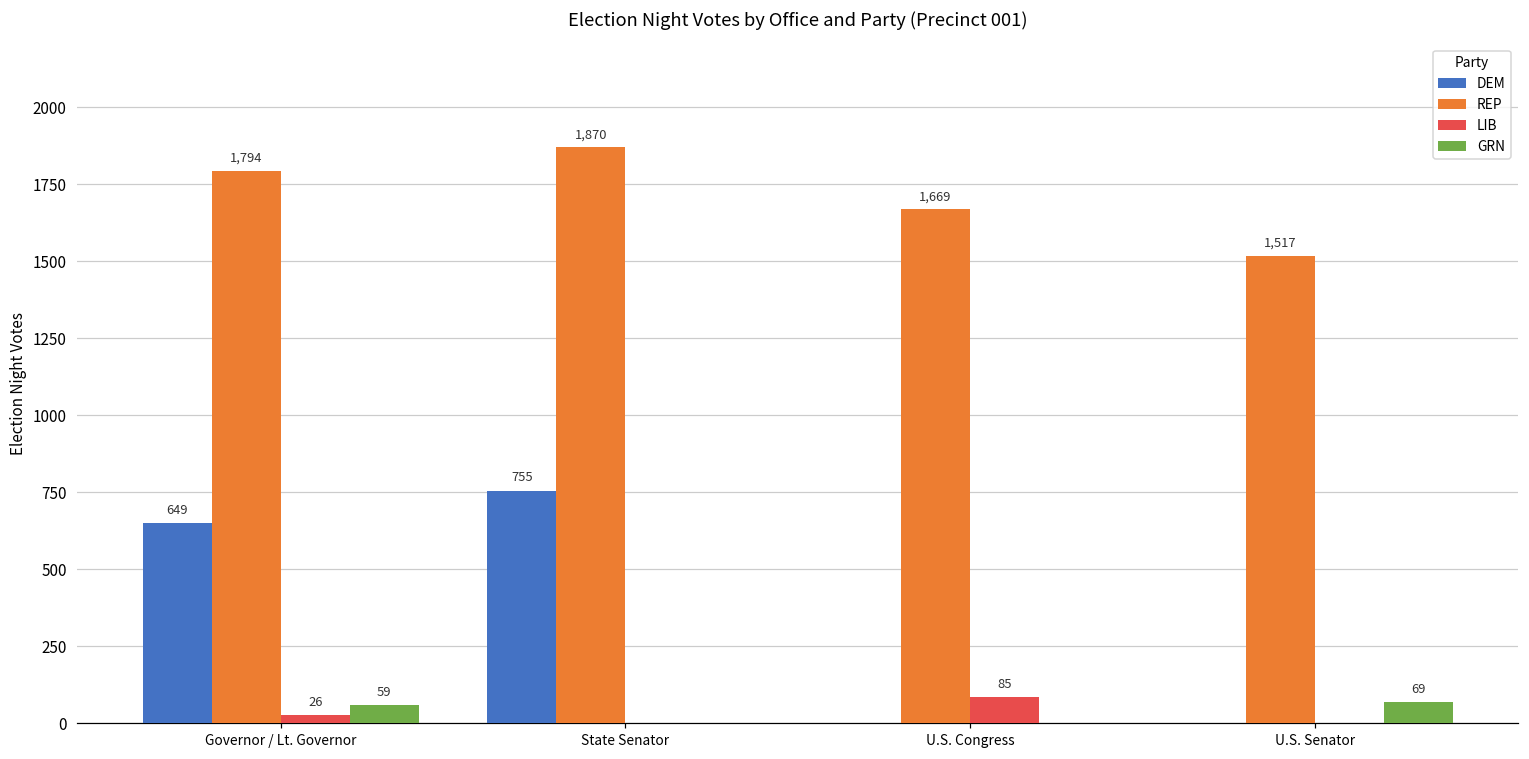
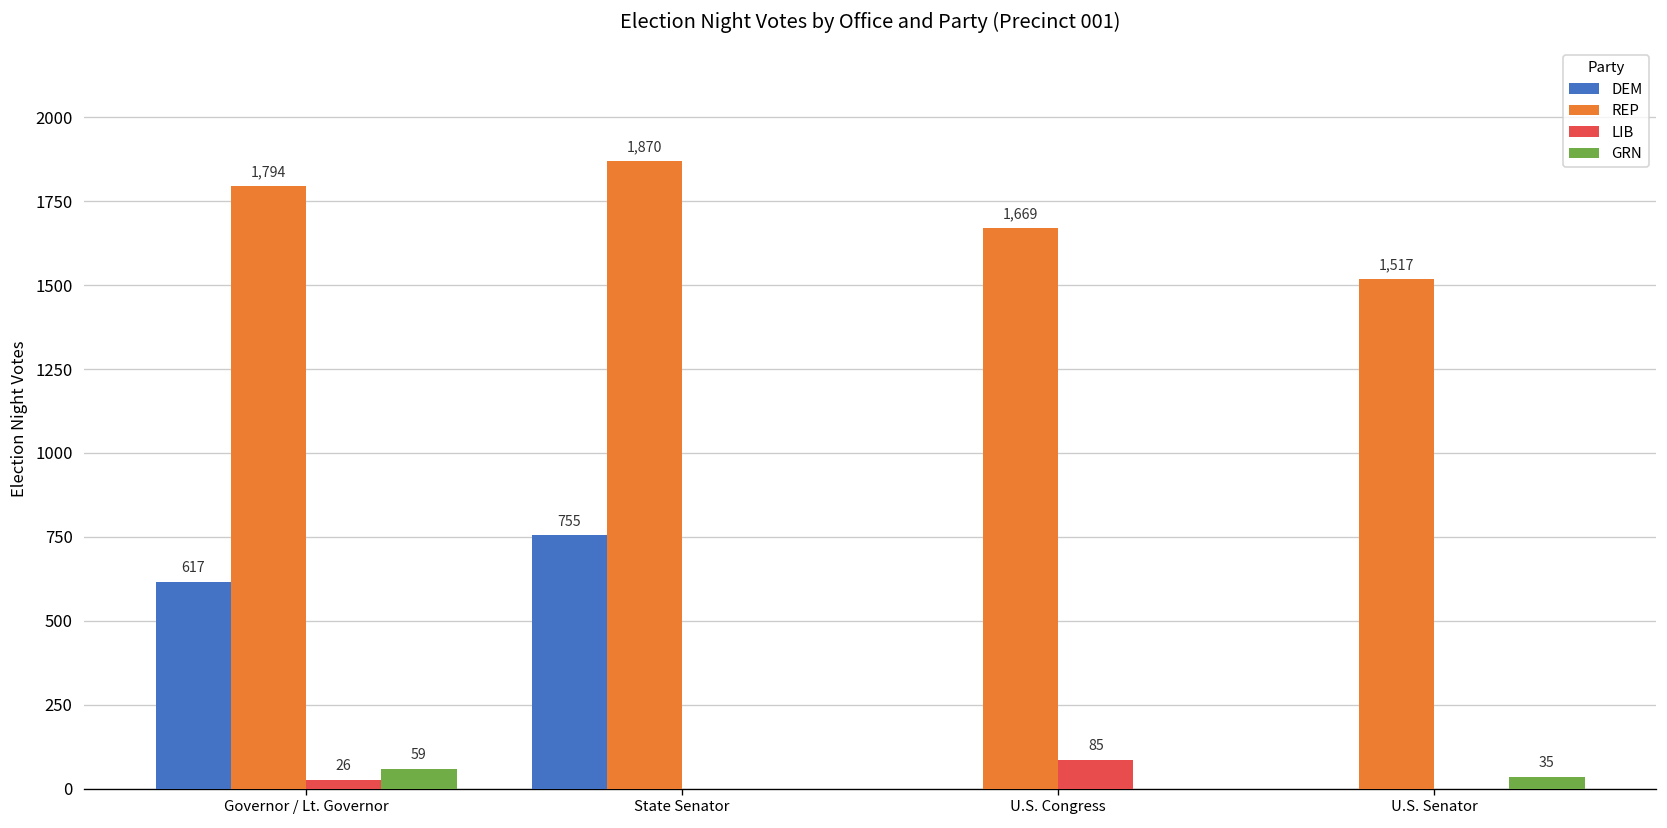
DEM, Governor / Lt. Governor: 649 -> 617
GRN, U.S. Senator: 69 -> 35
